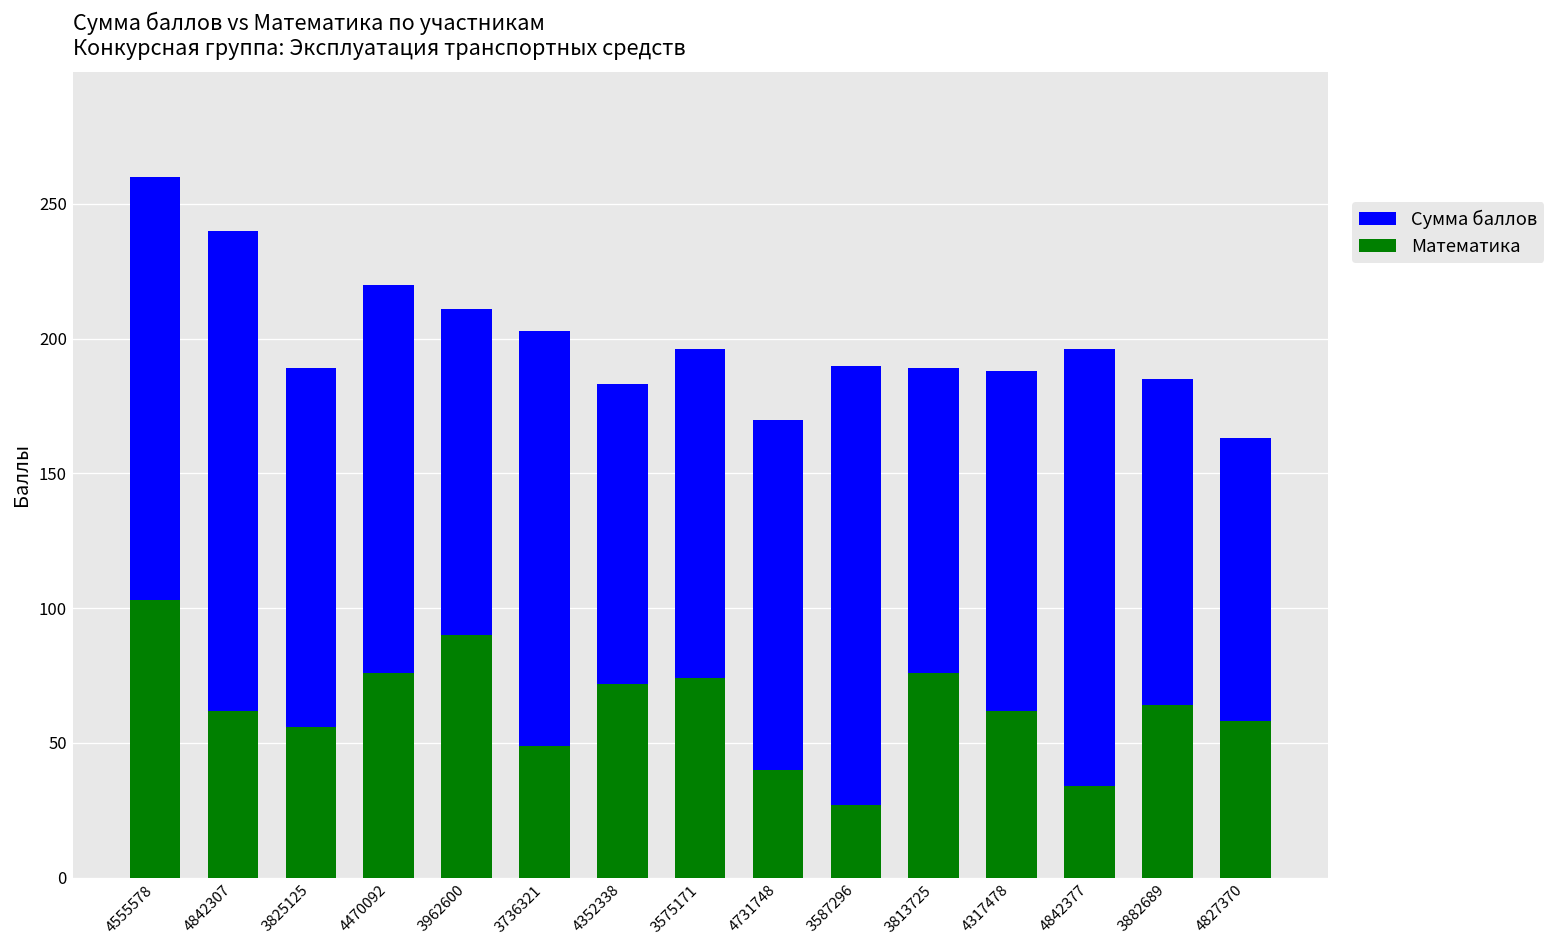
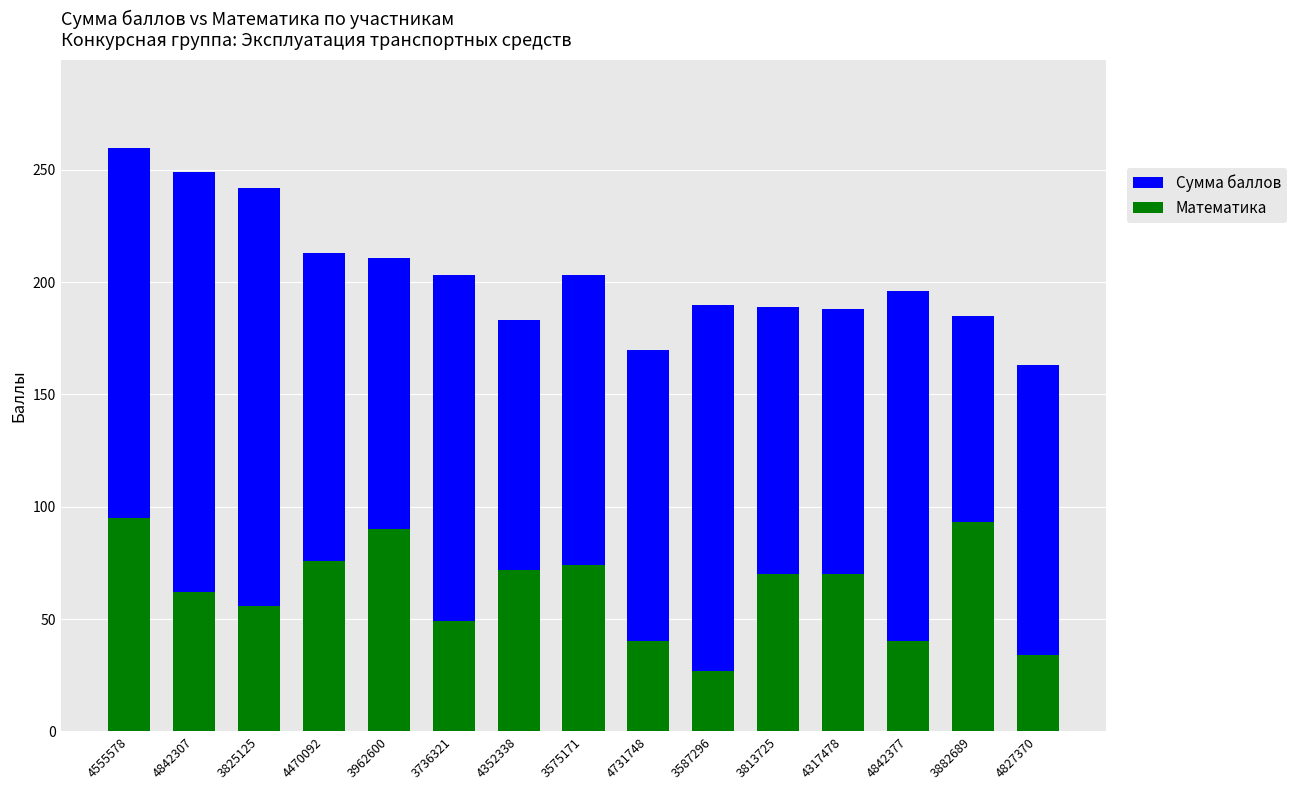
Математика, 4555578: 103 -> 95
Сумма баллов, 4842307: 240 -> 249
Сумма баллов, 3825125: 189 -> 242
Сумма баллов, 4470092: 220 -> 213
Сумма баллов, 3575171: 196 -> 203
Математика, 3813725: 76 -> 70
Математика, 4317478: 62 -> 70
Математика, 4842377: 34 -> 40
Математика, 3882689: 64 -> 93
Математика, 4827370: 58 -> 34
